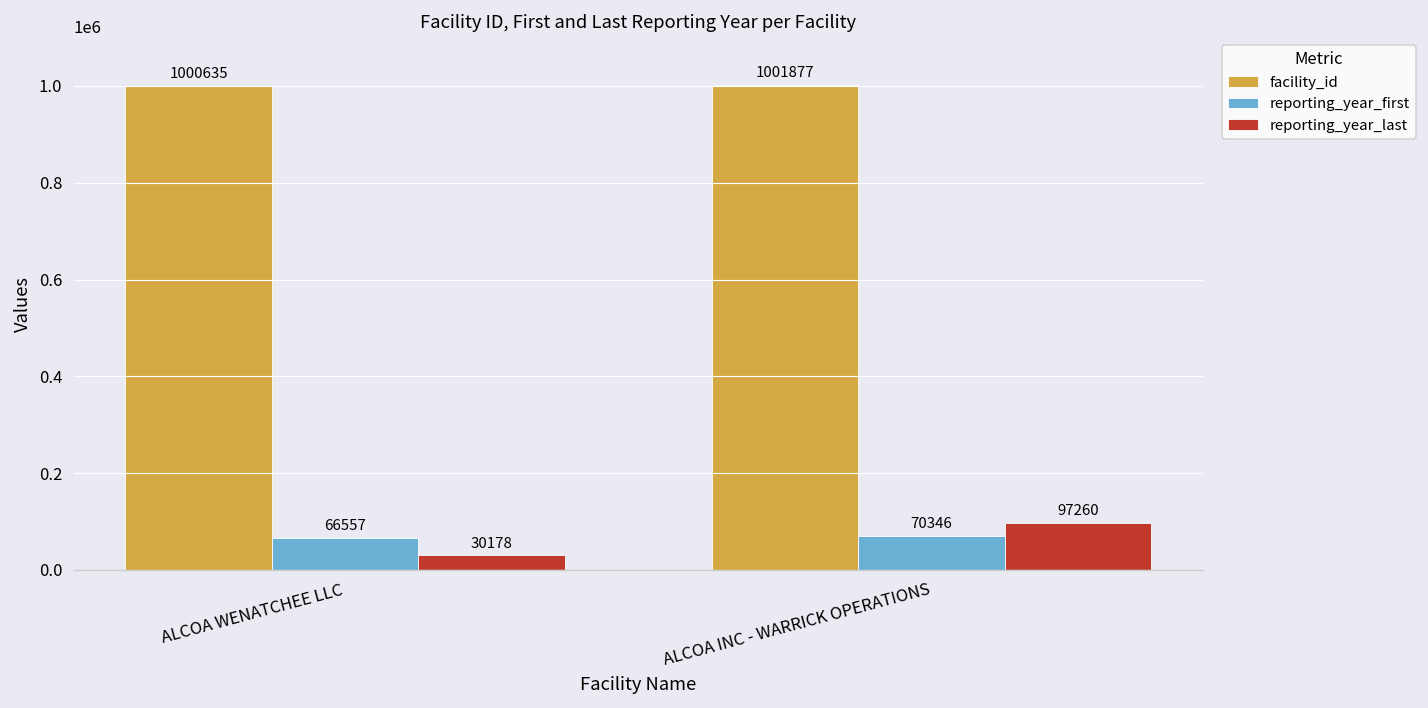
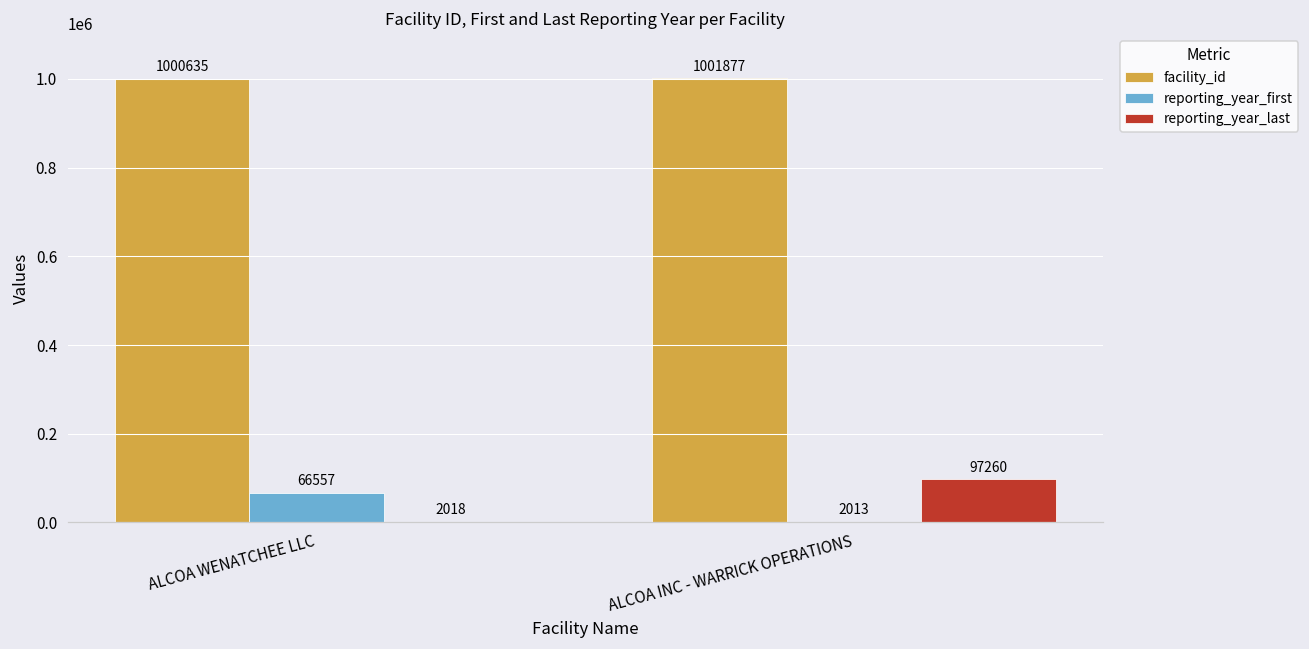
reporting_year_last, ALCOA WENATCHEE LLC: 30178 -> 2018
reporting_year_first, ALCOA INC - WARRICK OPERATIONS: 70346 -> 2013
